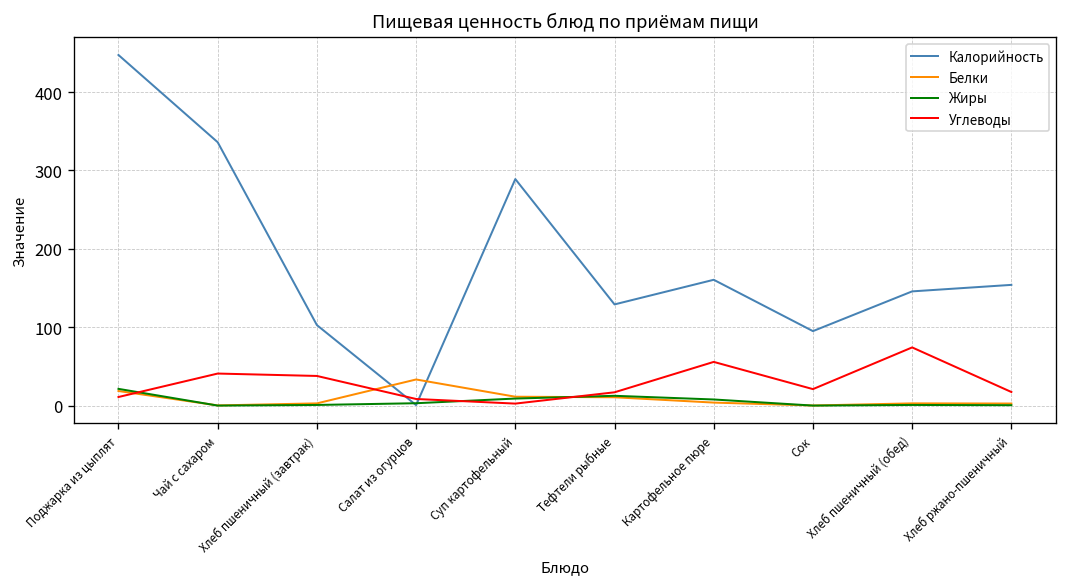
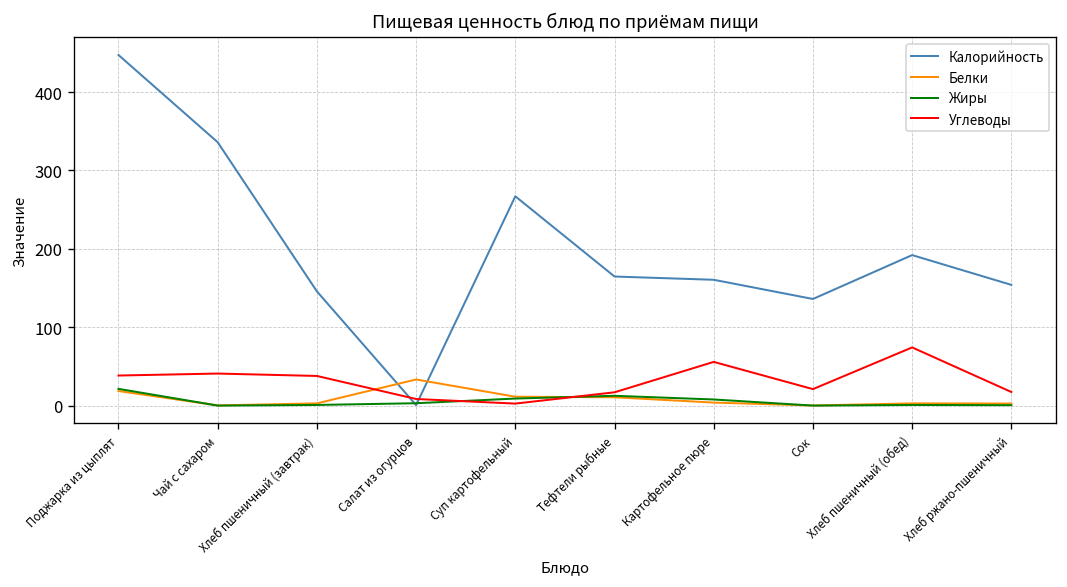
Углеводы, Поджарка из цыплят: 10 -> 40
Калорийность, Хлеб пшеничный (завтрак): 100 -> 150
Калорийность, Суп картофельный: 290 -> 270
Калорийность, Тефтели рыбные: 130 -> 160
Калорийность, Сок: 100 -> 140
Калорийность, Хлеб пшеничный (обед): 150 -> 190
